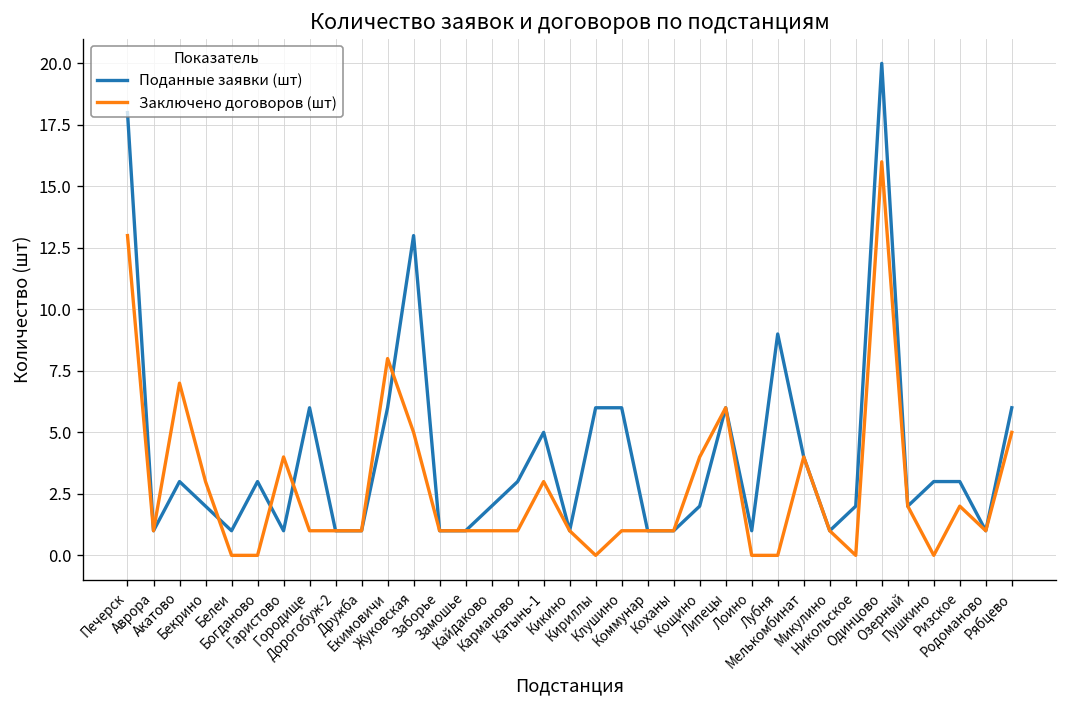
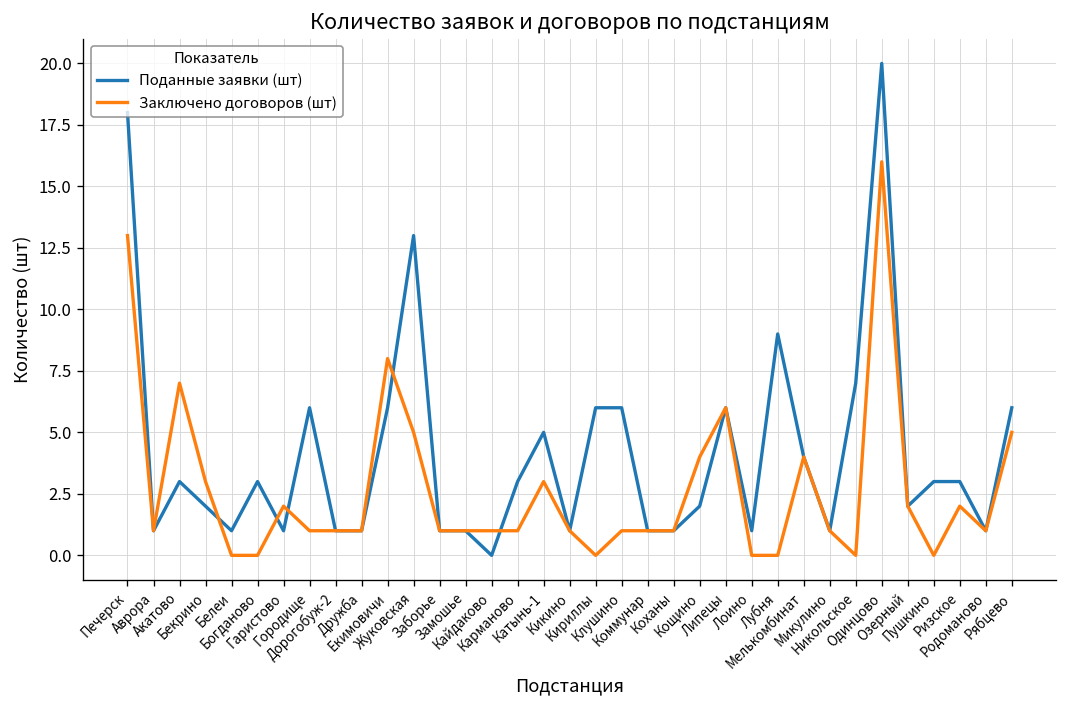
Заключено договоров (шт), Гаристово: 4 -> 2
Поданные заявки (шт), Кайдаково: 2 -> 0
Поданные заявки (шт), Никольское: 2 -> 7
